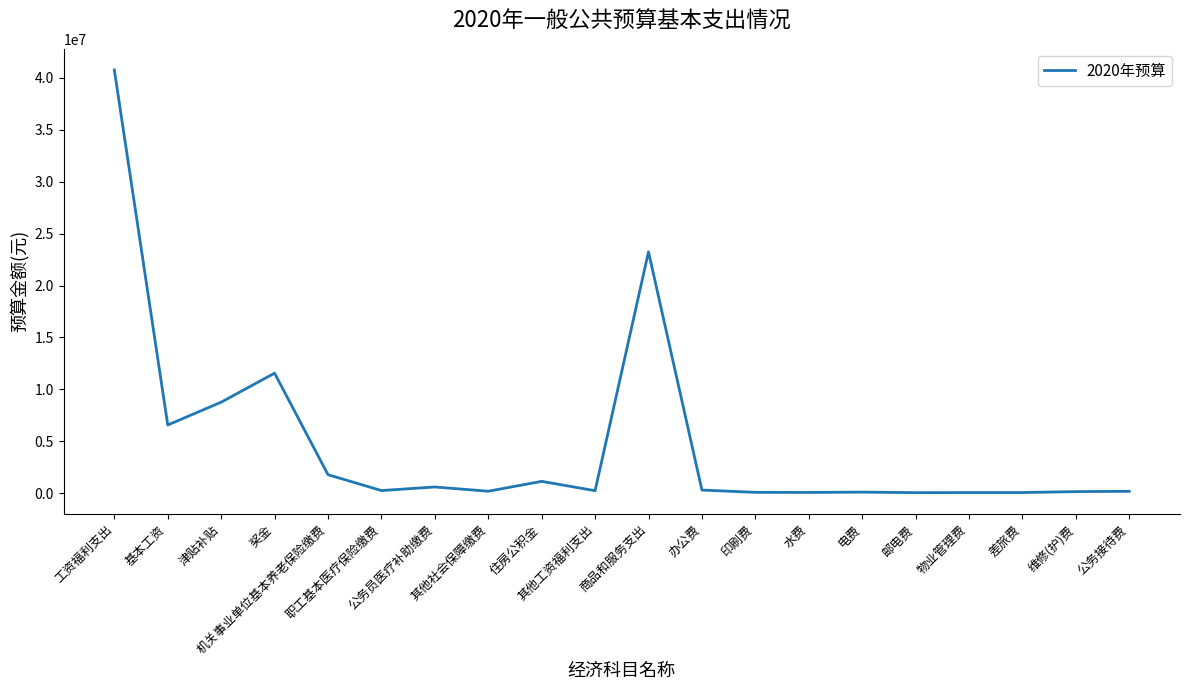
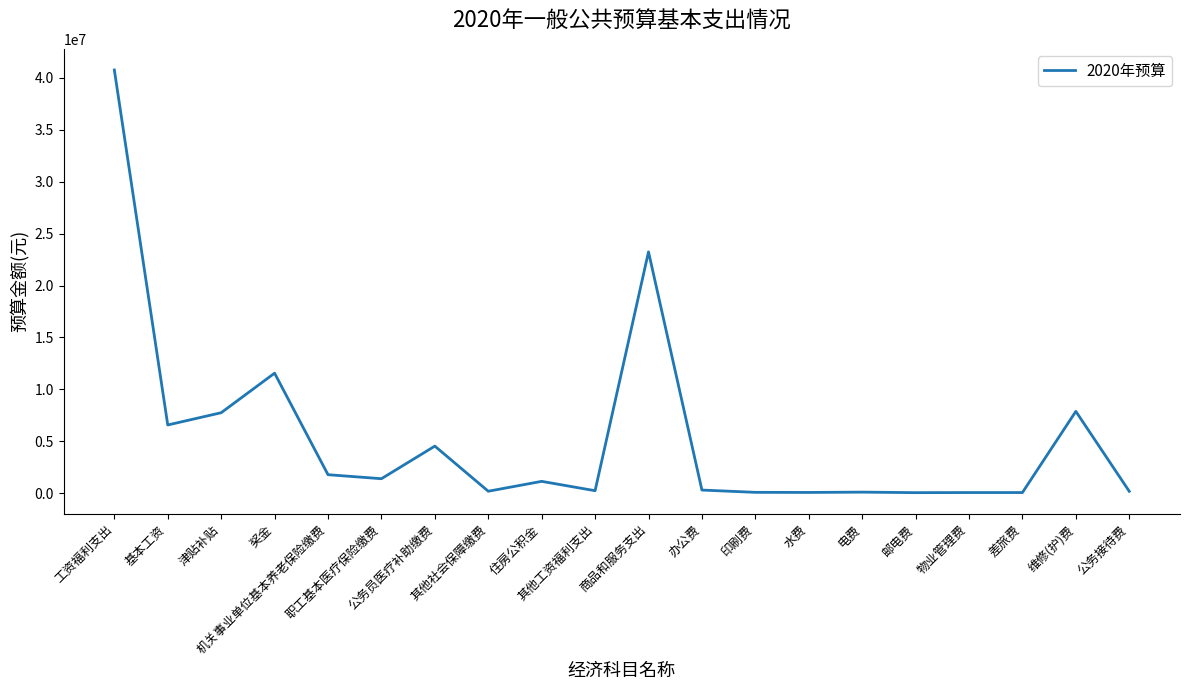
津贴补贴: 8800000 -> 7800000
职工基本医疗保险缴费: 300000 -> 1400000
公务员医疗补助缴费: 600000 -> 4500000
维修(护)费: 200000 -> 7900000
